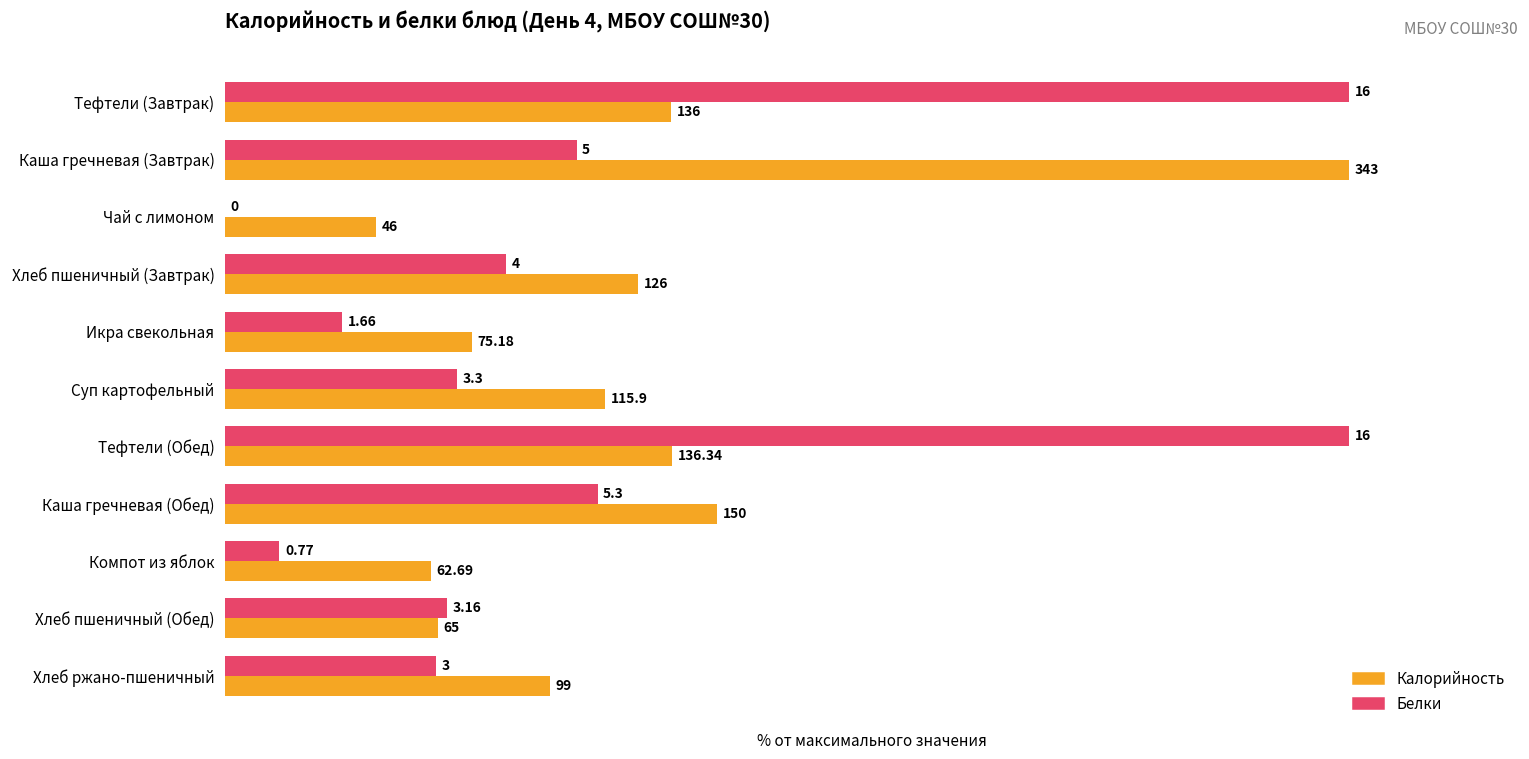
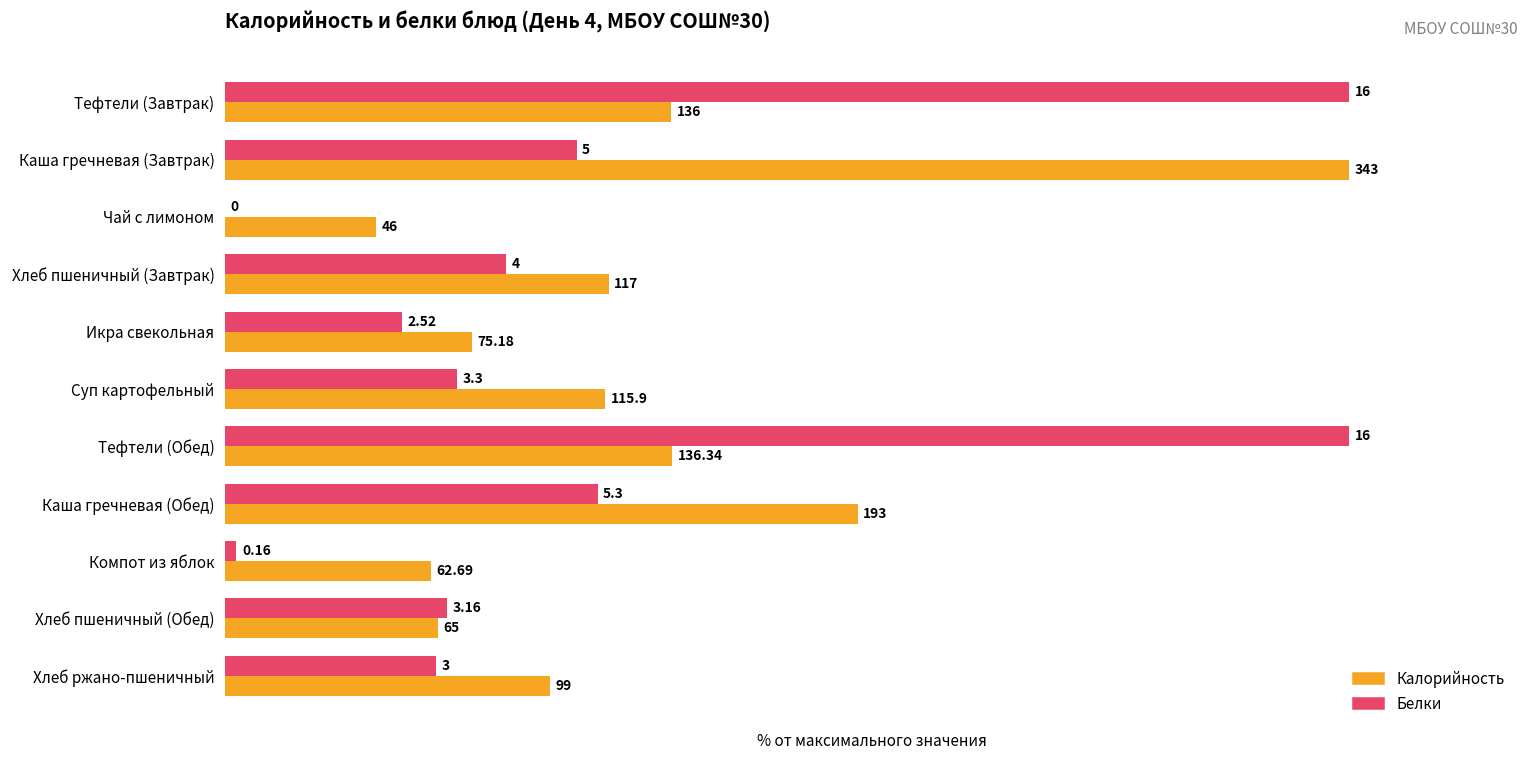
Калорийность, Хлеб пшеничный (Завтрак): 126 -> 117
Белки, Икра свекольная: 1.66 -> 2.52
Калорийность, Каша гречневая (Обед): 150 -> 193
Белки, Компот из яблок: 0.77 -> 0.16
